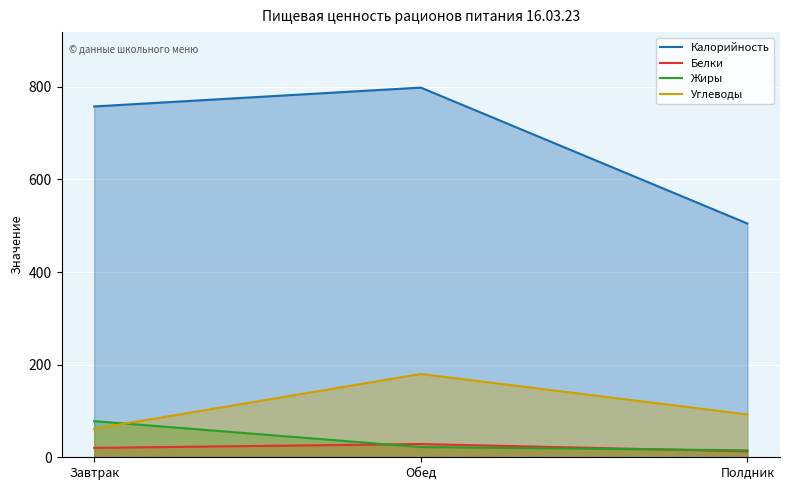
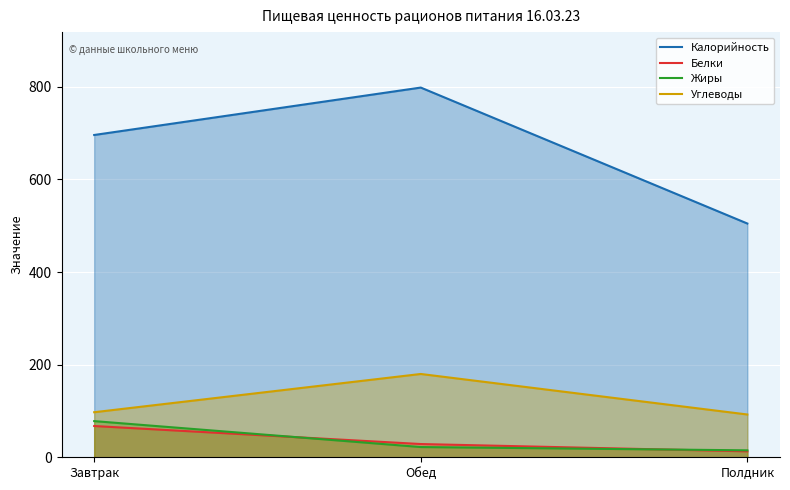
Калорийность, Завтрак: 760 -> 700
Белки, Завтрак: 20 -> 70
Углеводы, Завтрак: 60 -> 100
